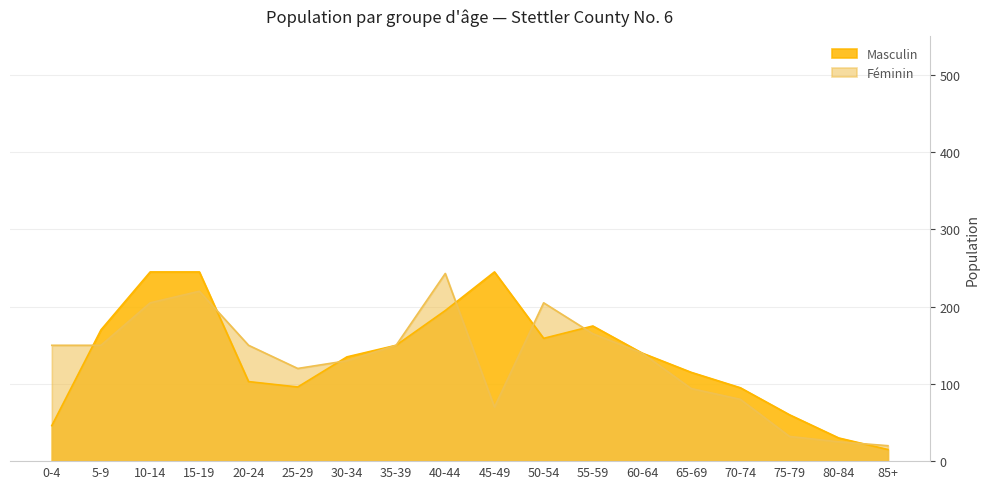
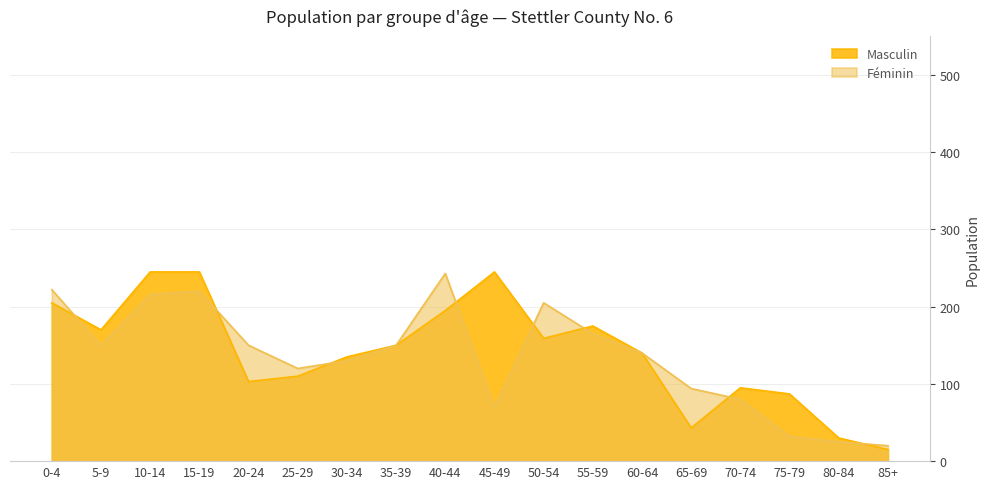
Masculin, 0-4: 50 -> 210
Féminin, 0-4: 150 -> 220
Féminin, 10-14: 210 -> 220
Masculin, 25-29: 100 -> 110
Masculin, 65-69: 120 -> 40
Masculin, 75-79: 60 -> 90
